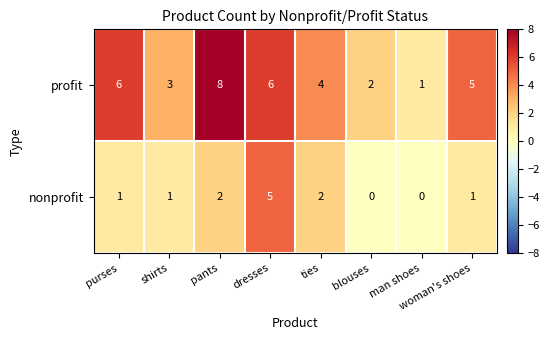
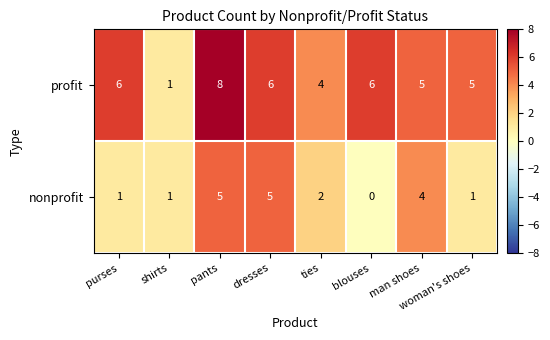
profit, shirts: 3 -> 1
profit, blouses: 2 -> 6
profit, man shoes: 1 -> 5
nonprofit, pants: 2 -> 5
nonprofit, man shoes: 0 -> 4
